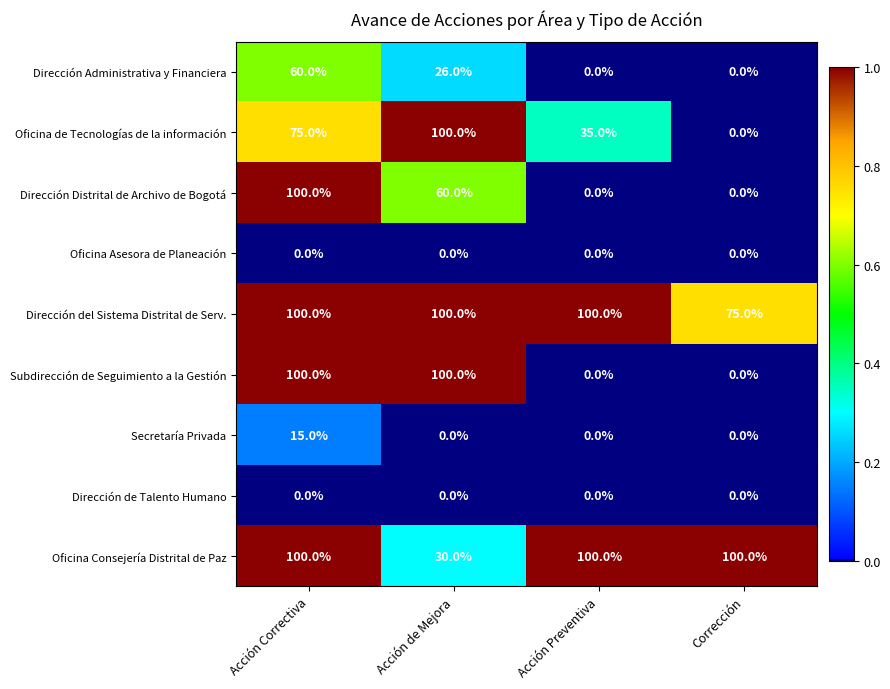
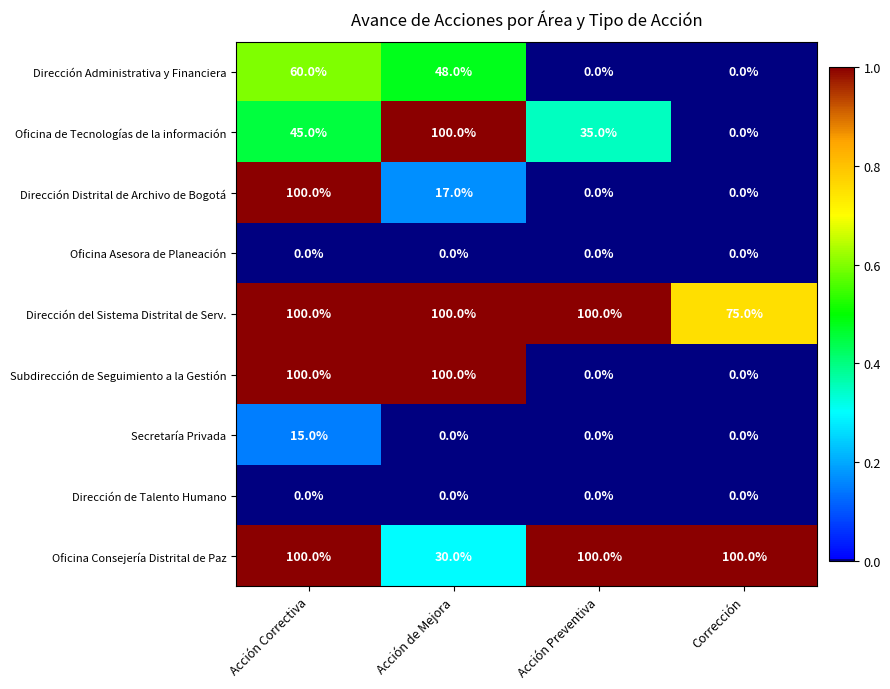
Dirección Administrativa y Financiera, Acción de Mejora: 26.0% -> 48.0%
Oficina de Tecnologías de la información, Acción Correctiva: 75.0% -> 45.0%
Dirección Distrital de Archivo de Bogotá, Acción de Mejora: 60.0% -> 17.0%
